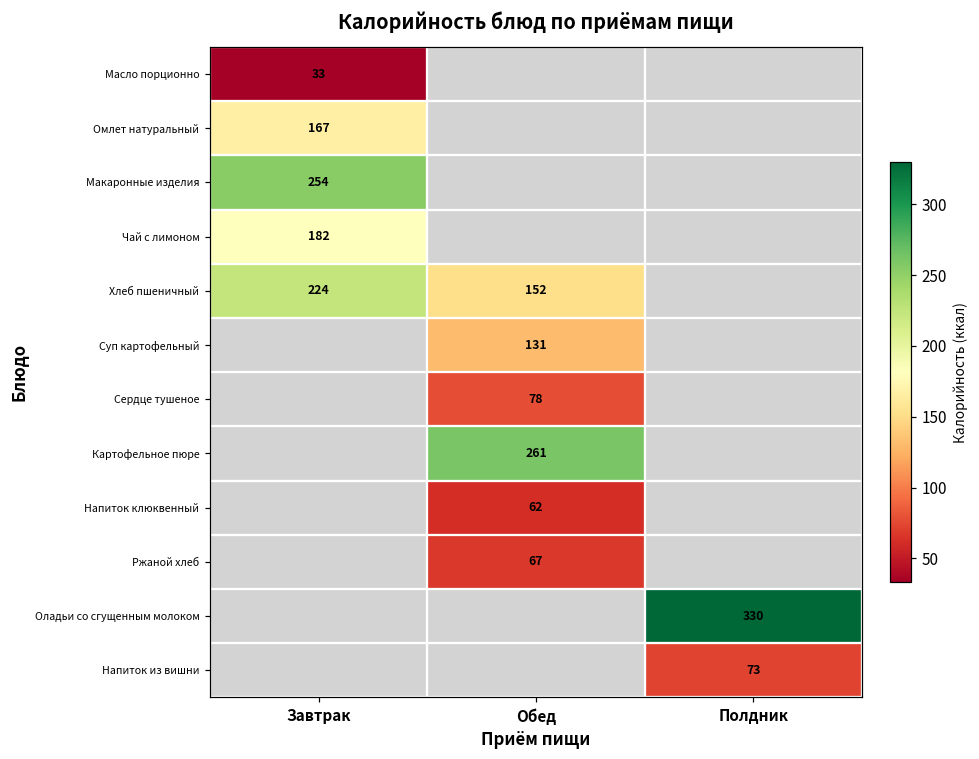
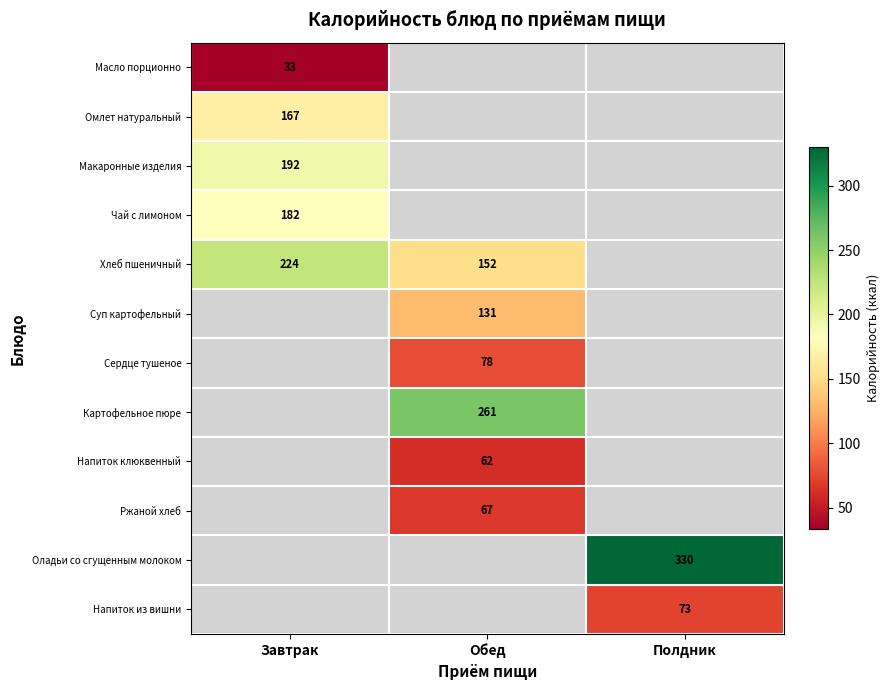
Макаронные изделия, Завтрак: 254 -> 192
